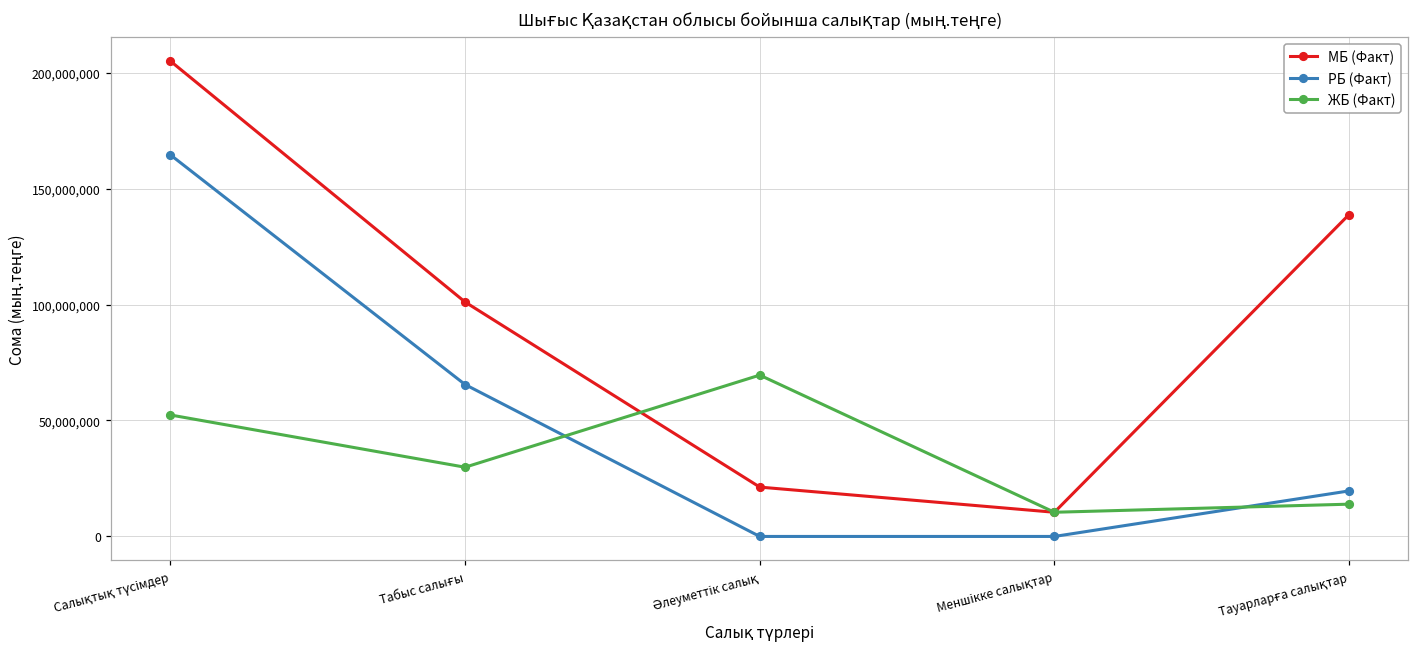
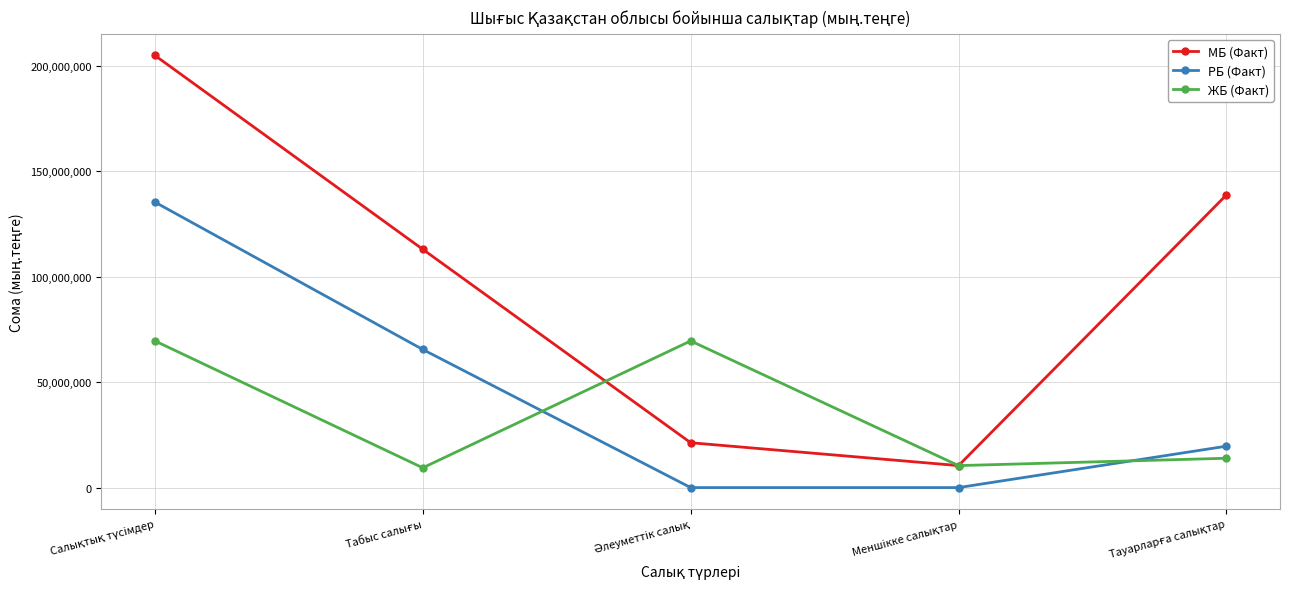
РБ (Факт), Салықтық түсімдер: 165,000,000 -> 135,000,000
ЖБ (Факт), Салықтық түсімдер: 52,000,000 -> 70,000,000
МБ (Факт), Табыс салығы: 101,000,000 -> 113,000,000
ЖБ (Факт), Табыс салығы: 30,000,000 -> 9,000,000
